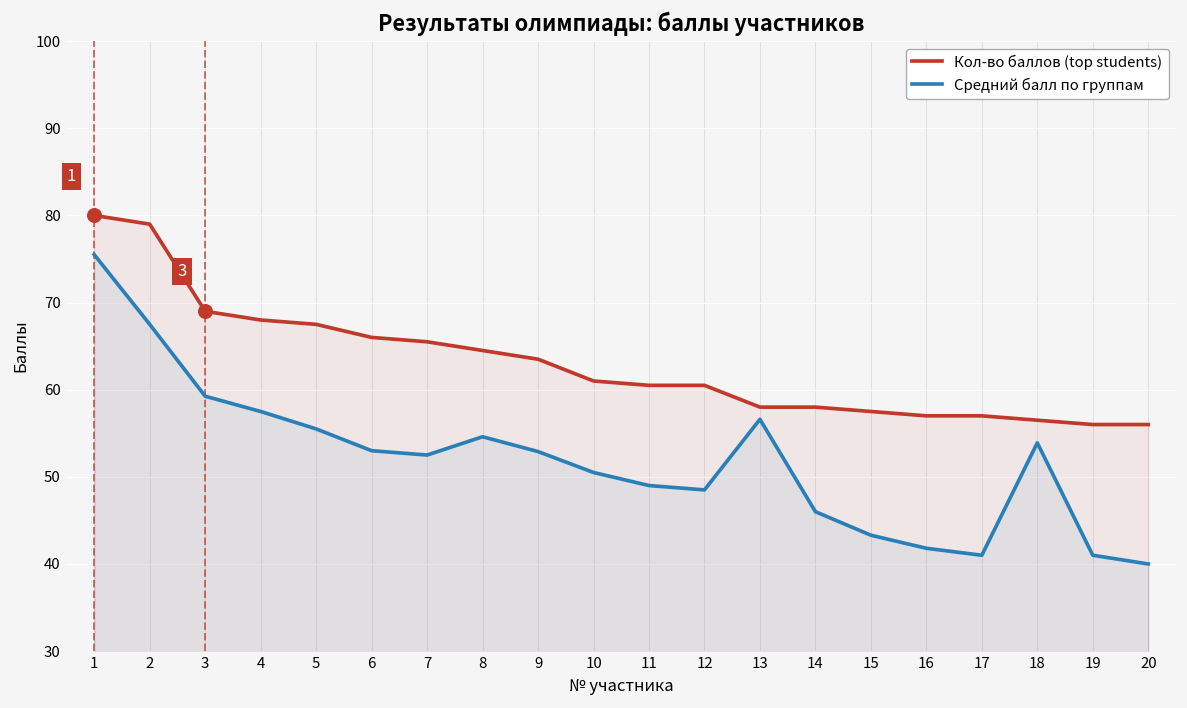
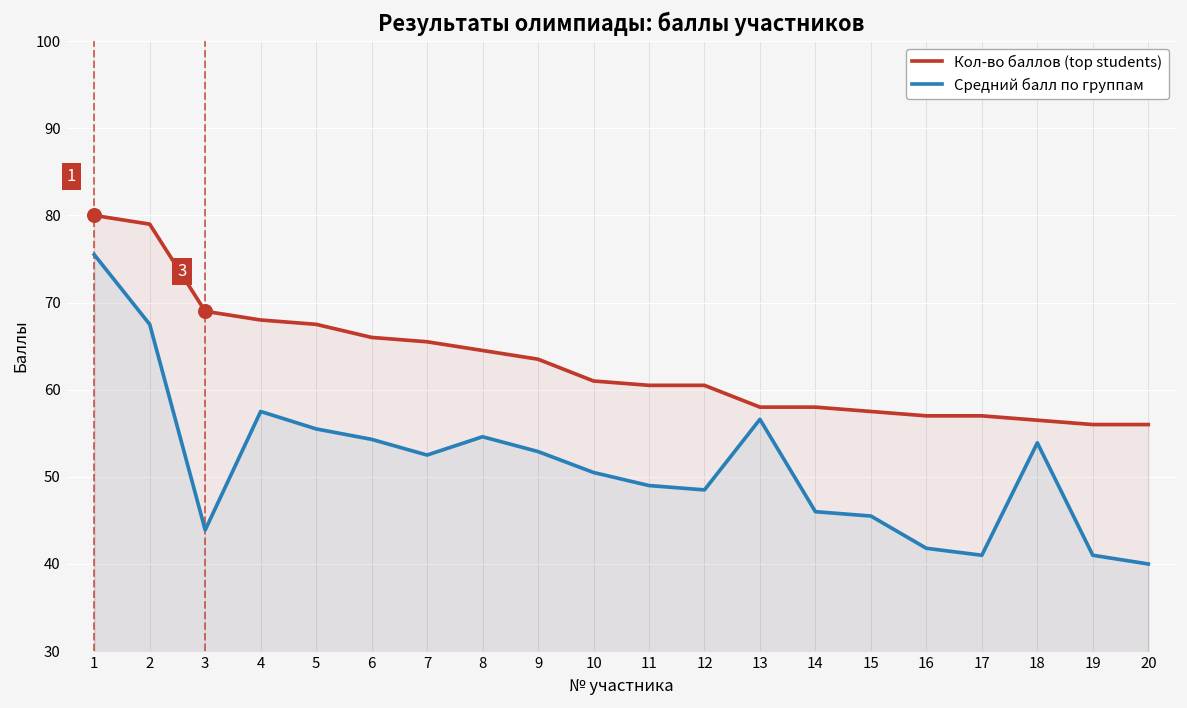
Средний балл по группам, 3: 59 -> 44
Средний балл по группам, 6: 53 -> 54
Средний балл по группам, 15: 43 -> 46
